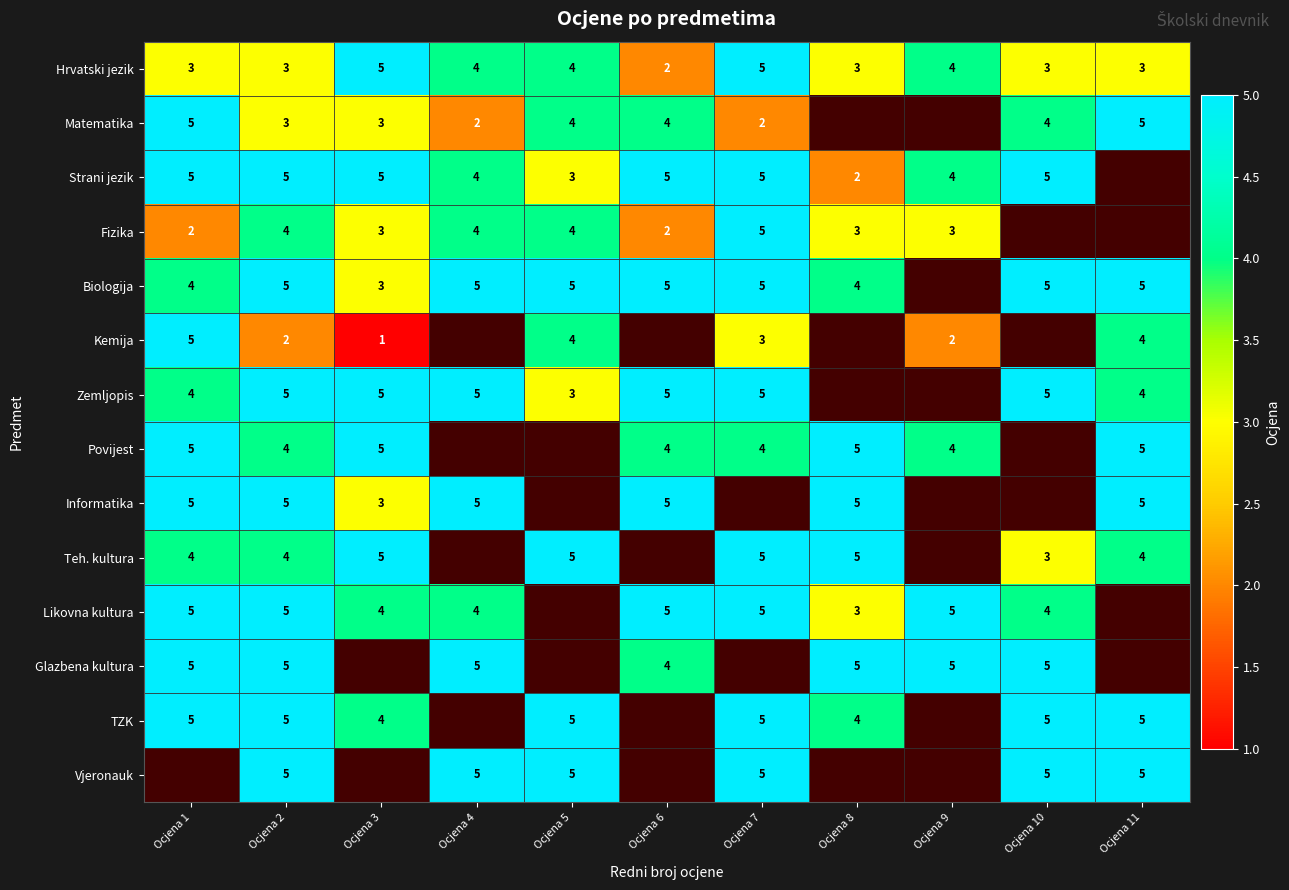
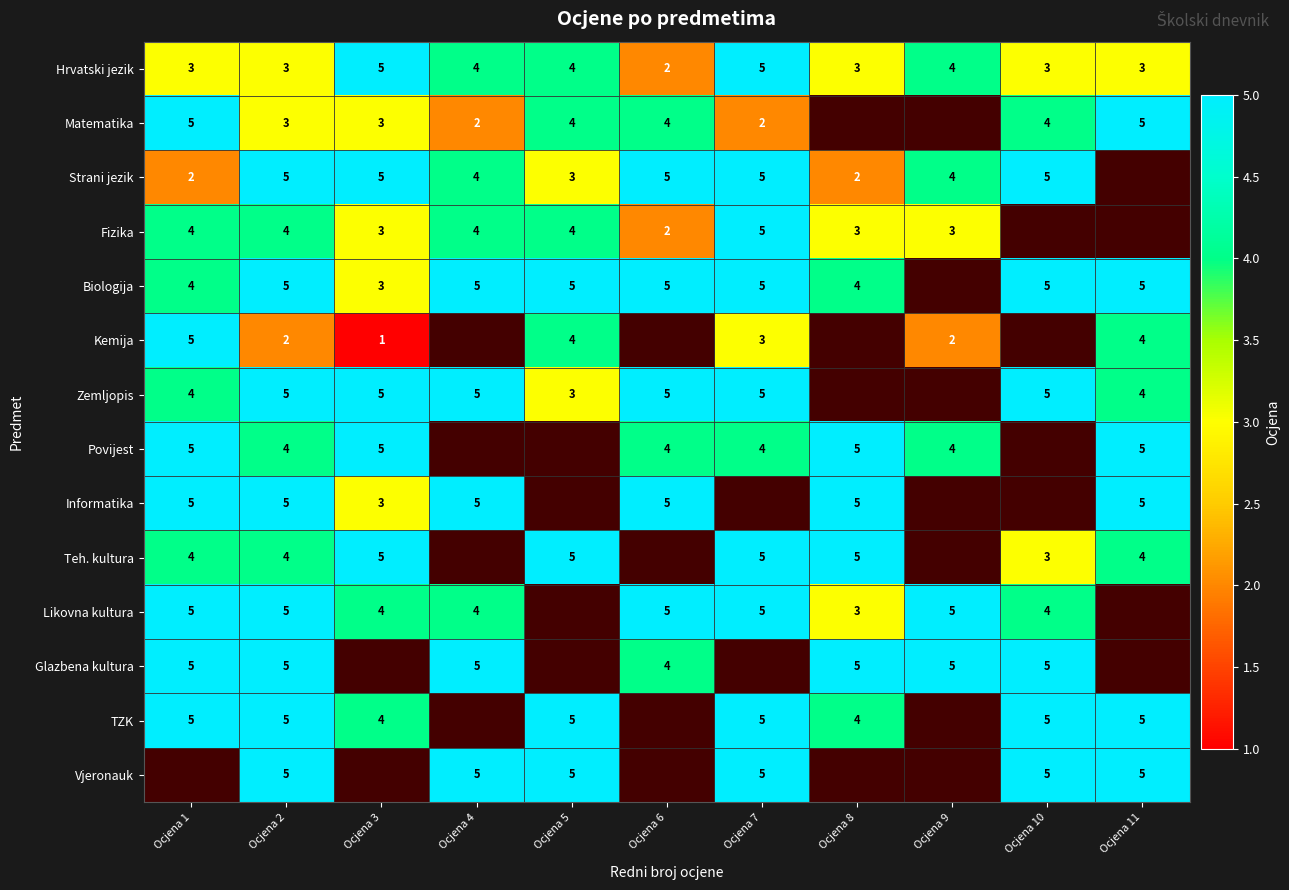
Strani jezik, Ocjena 1: 5 -> 2
Fizika, Ocjena 1: 2 -> 4
